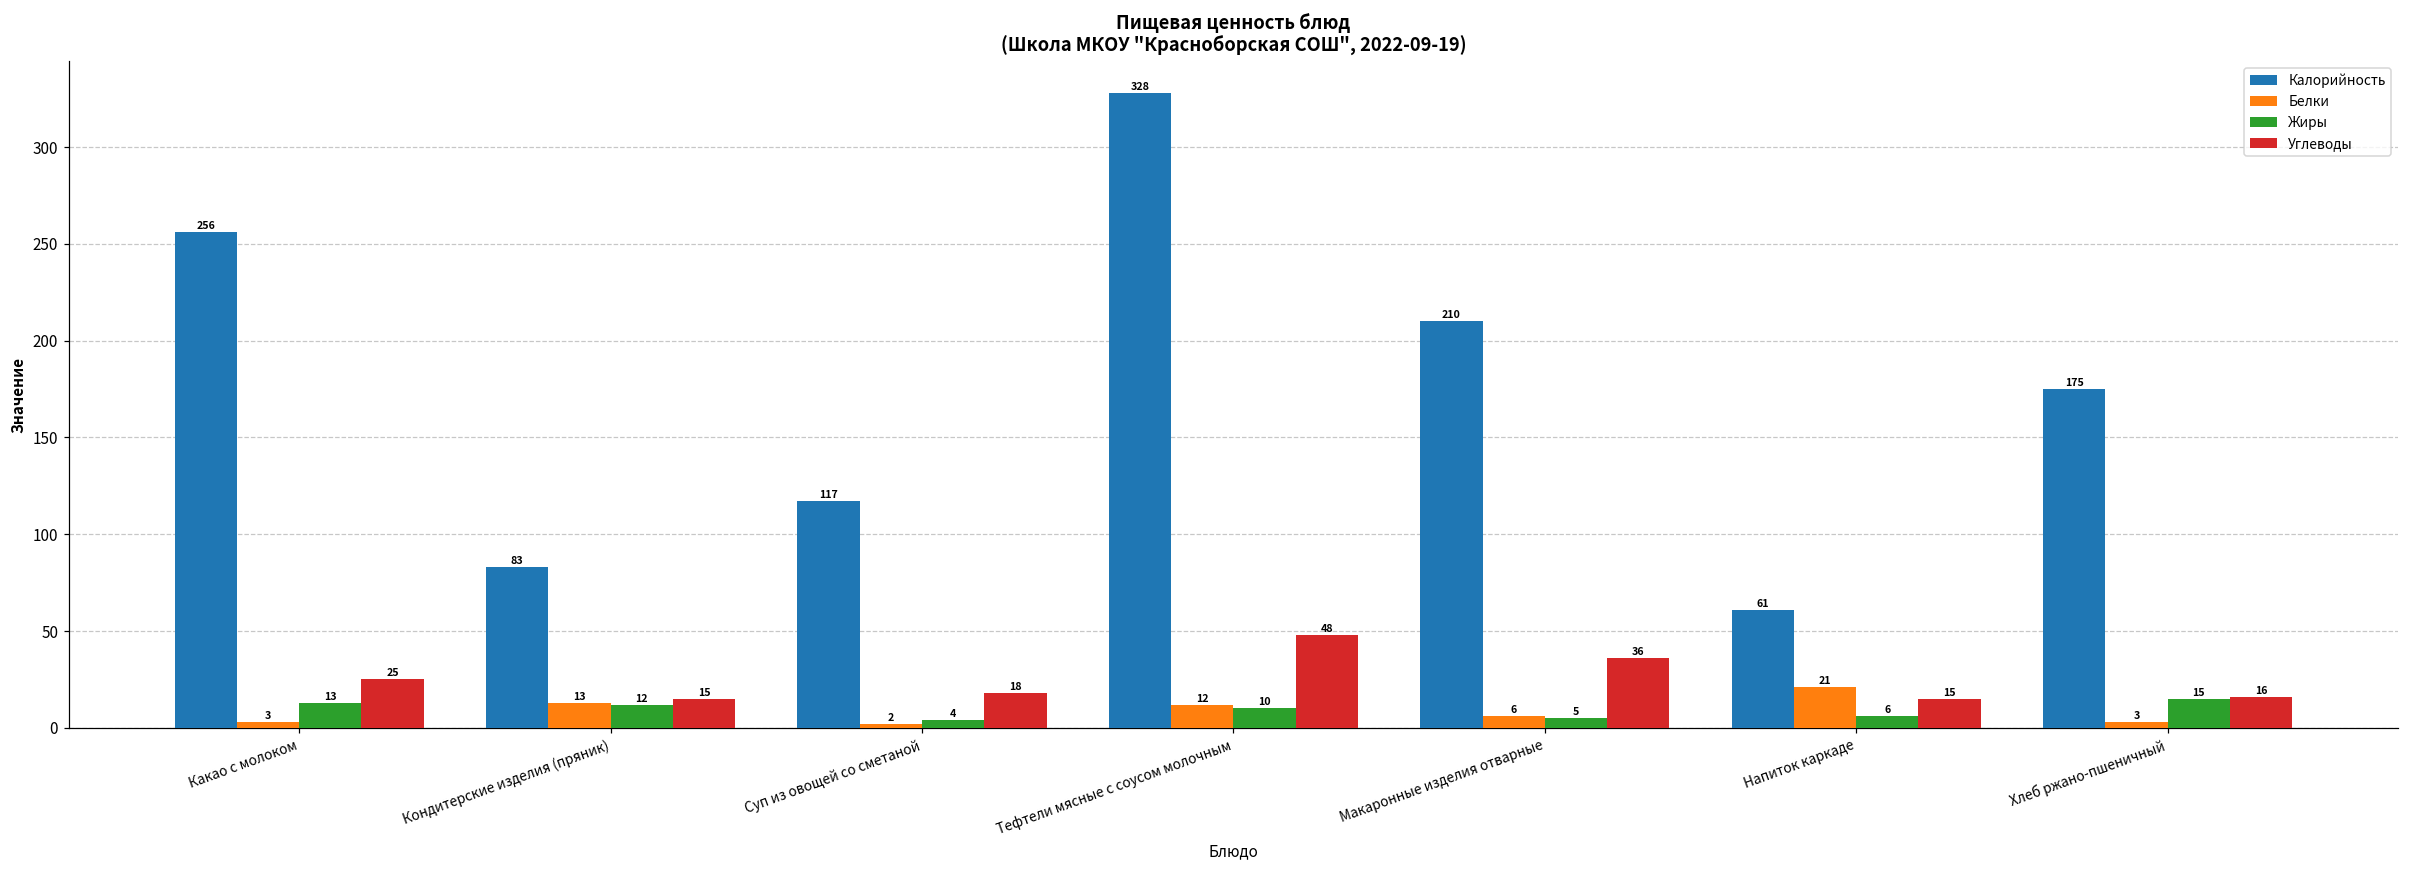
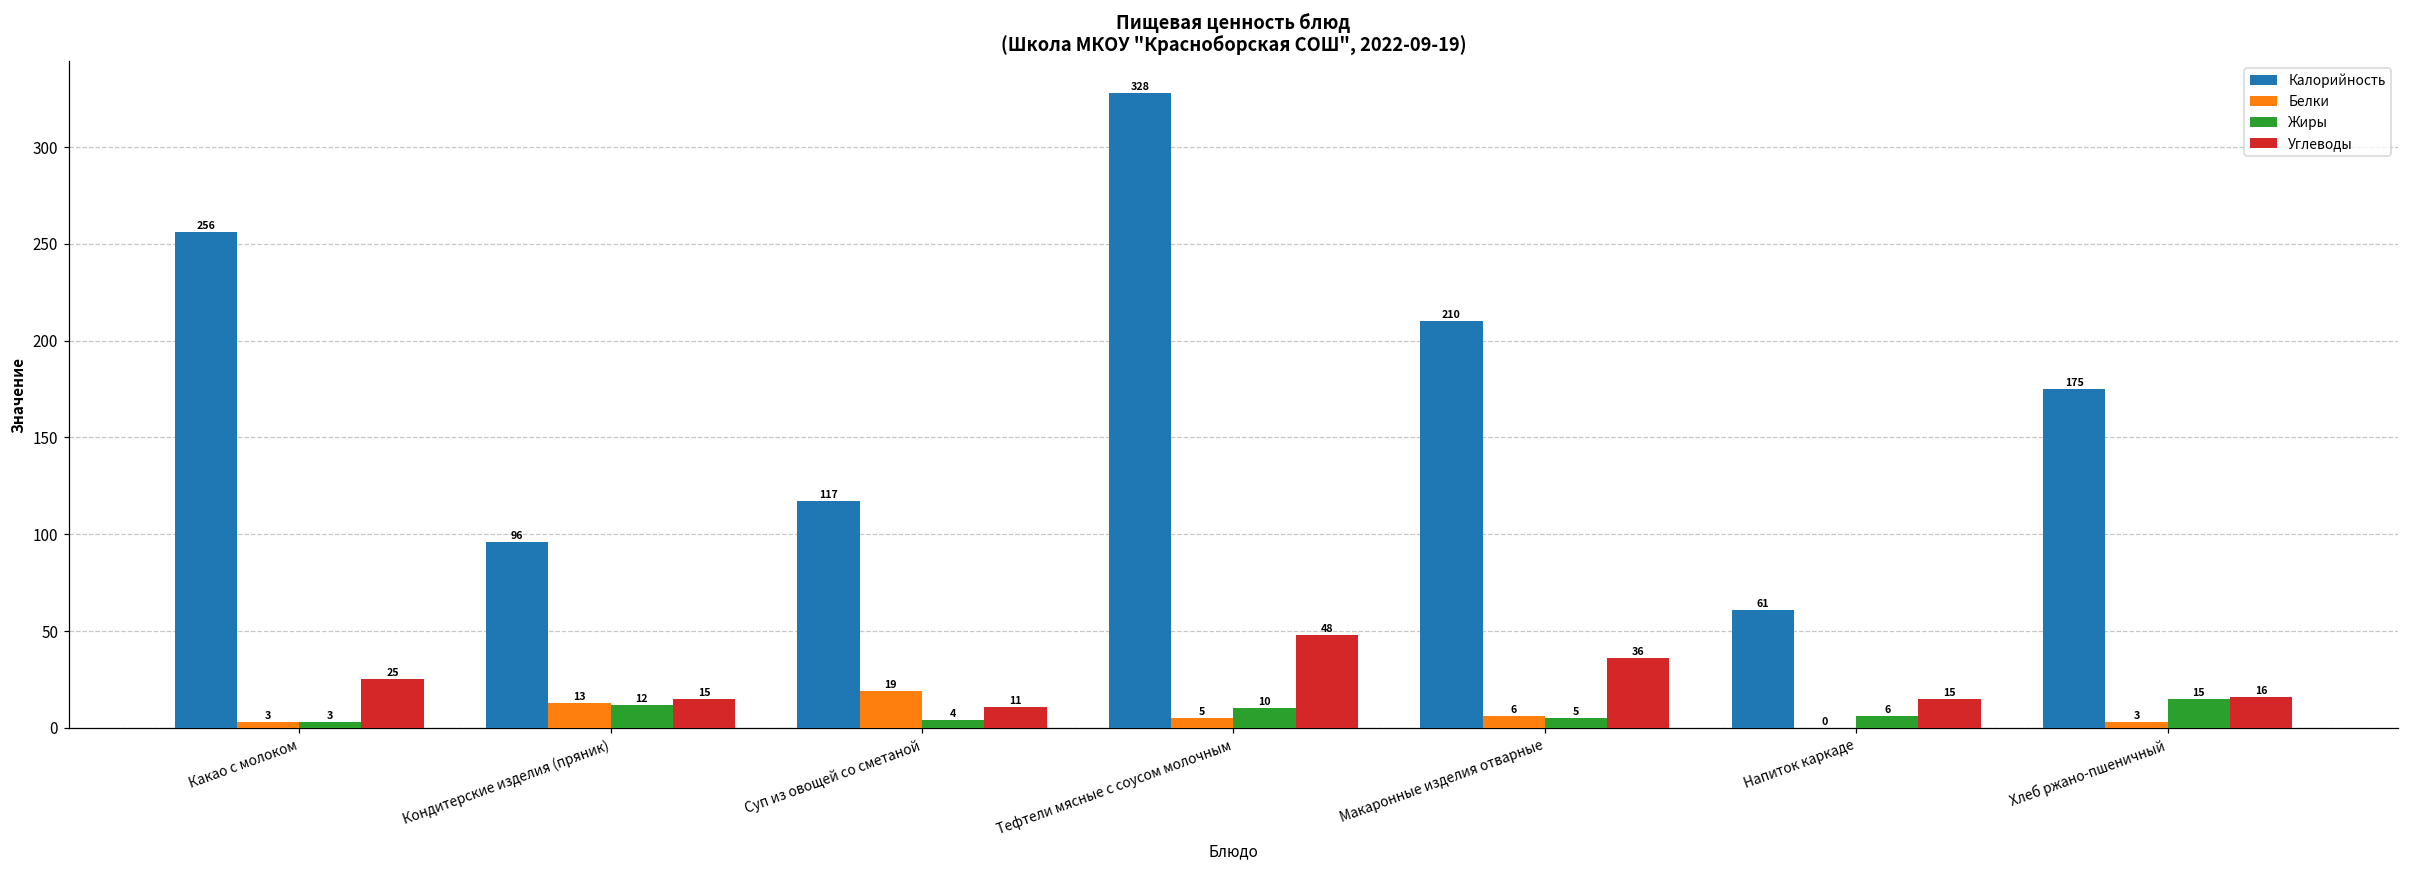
Жиры, Какао с молоком: 13 -> 3
Калорийность, Кондитерские изделия (пряник): 83 -> 96
Белки, Суп из овощей со сметаной: 2 -> 19
Углеводы, Суп из овощей со сметаной: 18 -> 11
Белки, Тефтели мясные с соусом молочным: 12 -> 5
Белки, Напиток каркаде: 21 -> 0
